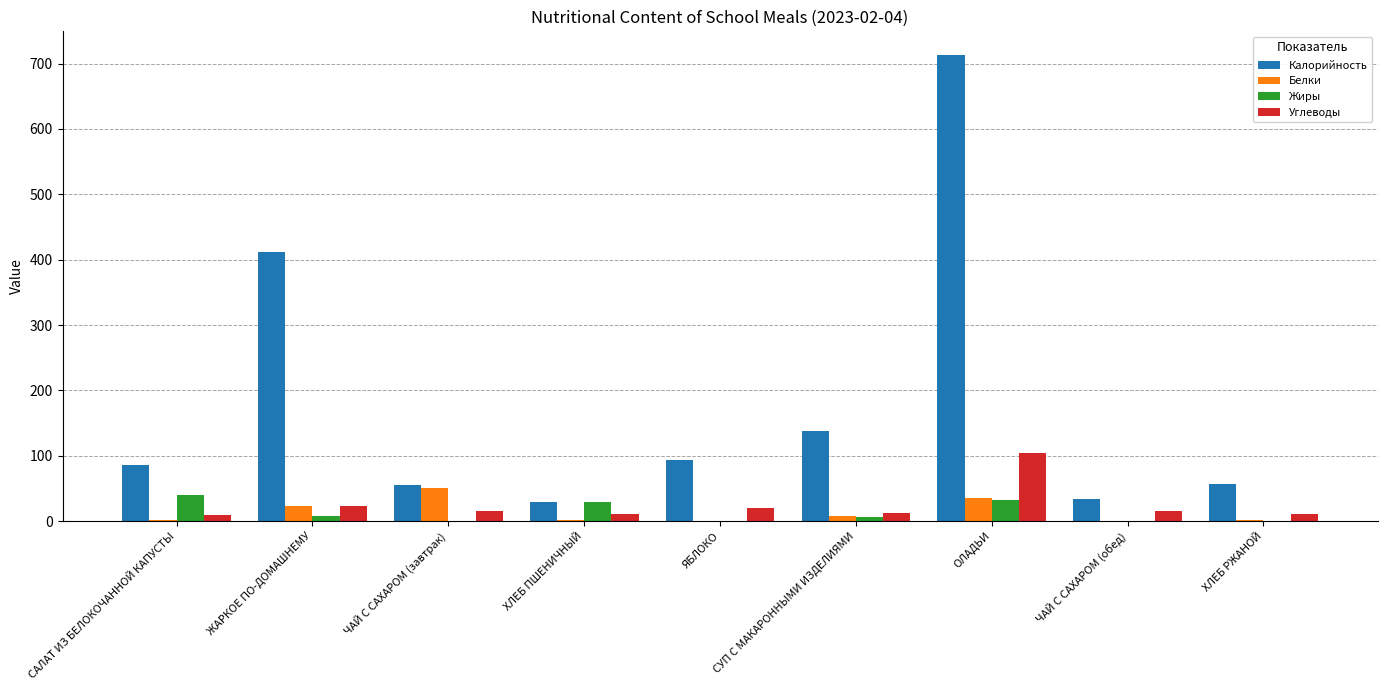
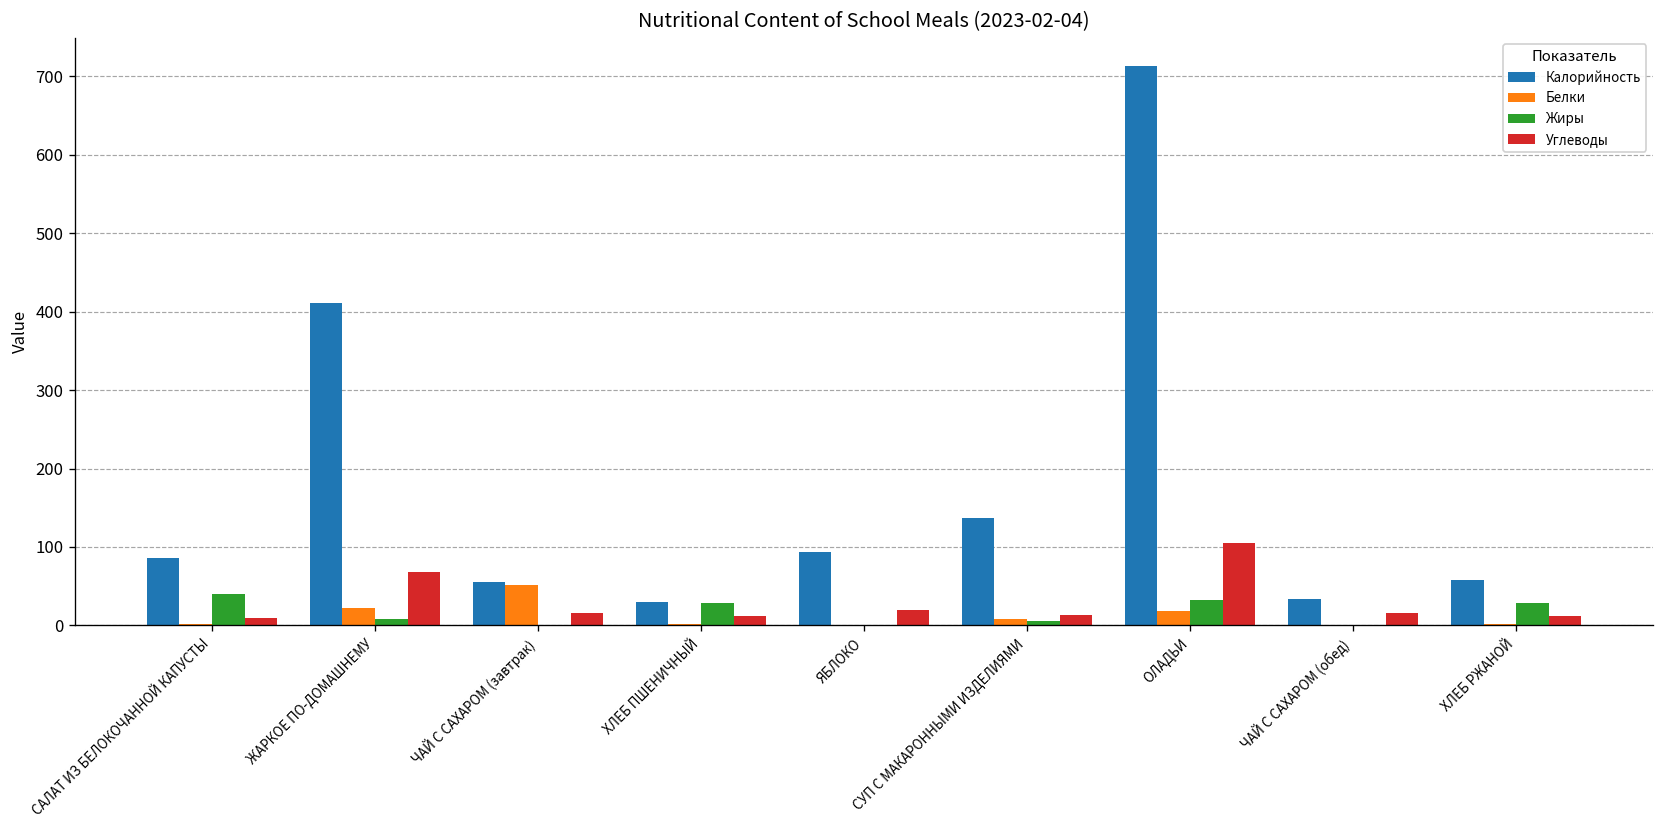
Углеводы, ЖАРКОЕ ПО-ДОМАШНЕМУ: 20 -> 70
Белки, ОЛАДЬИ: 40 -> 20
Жиры, ХЛЕБ РЖАНОЙ: 0 -> 30
